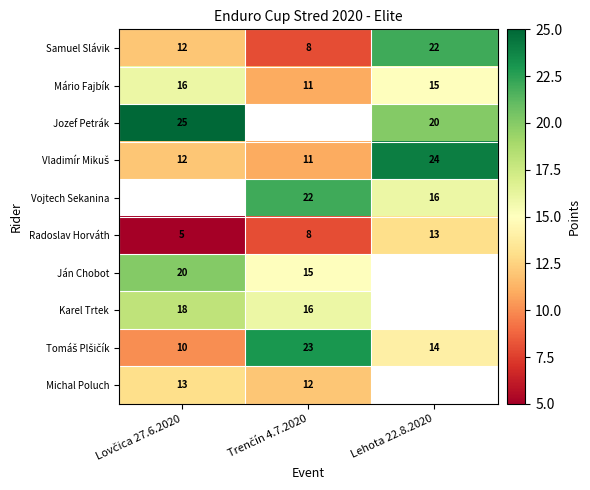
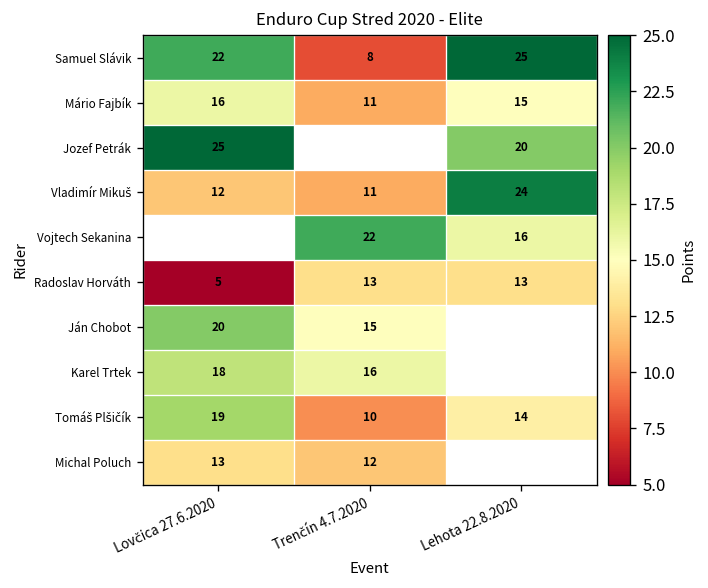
Samuel Slávik, Lovčica 27.6.2020: 12 -> 22
Samuel Slávik, Lehota 22.8.2020: 22 -> 25
Radoslav Horváth, Trenčín 4.7.2020: 8 -> 13
Tomáš Plšičík, Lovčica 27.6.2020: 10 -> 19
Tomáš Plšičík, Trenčín 4.7.2020: 23 -> 10
